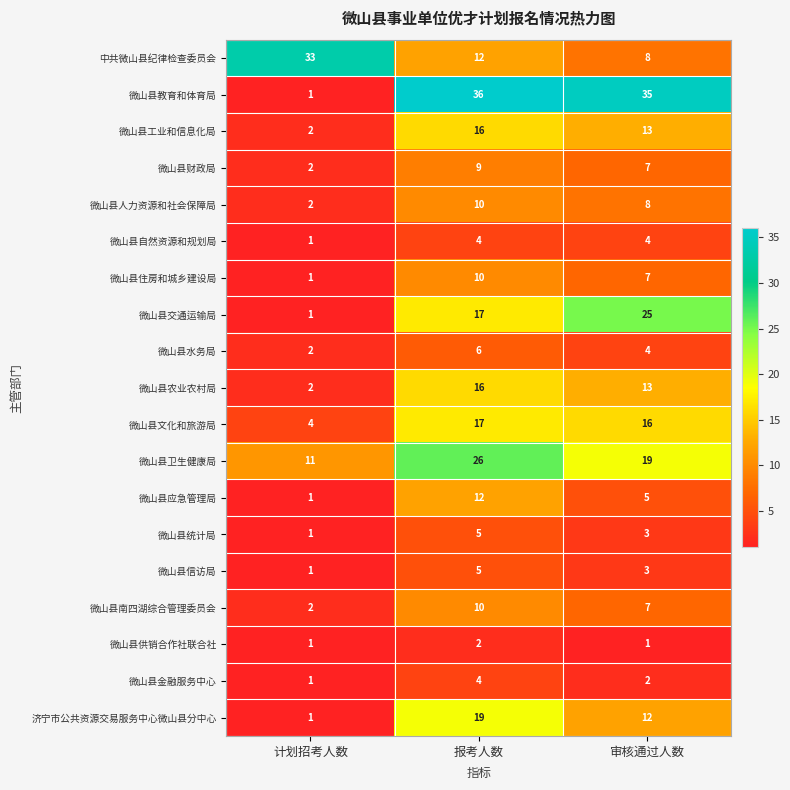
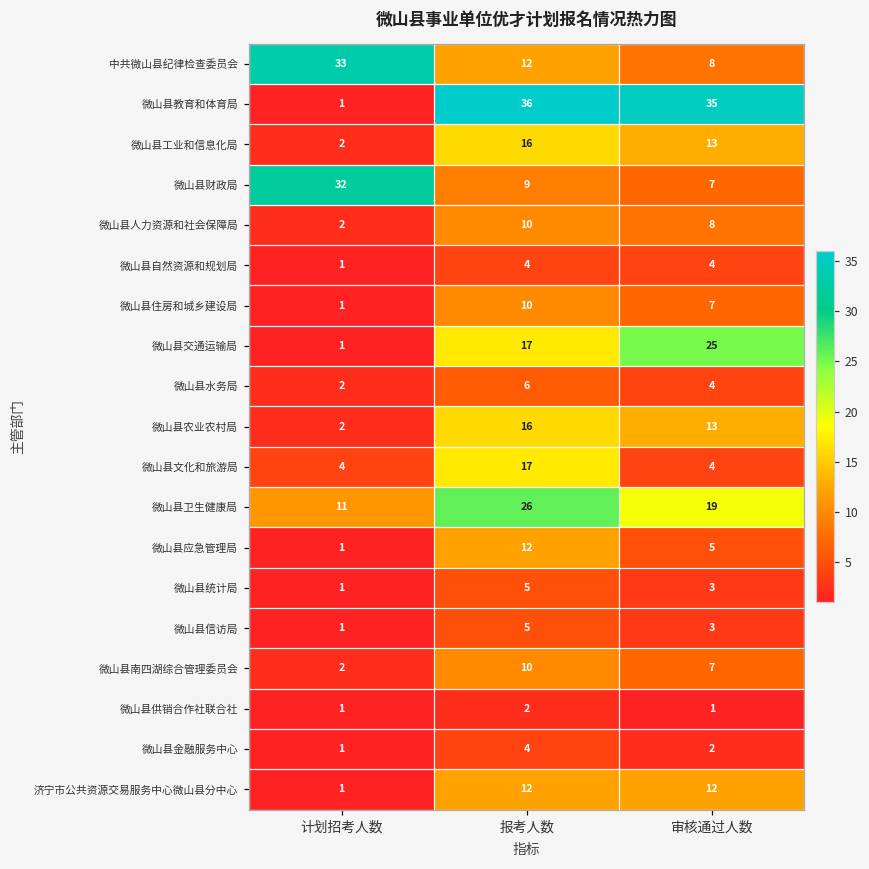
微山县财政局, 计划招考人数: 2 -> 32
微山县文化和旅游局, 审核通过人数: 16 -> 4
济宁市公共资源交易服务中心微山县分中心, 报考人数: 19 -> 12
